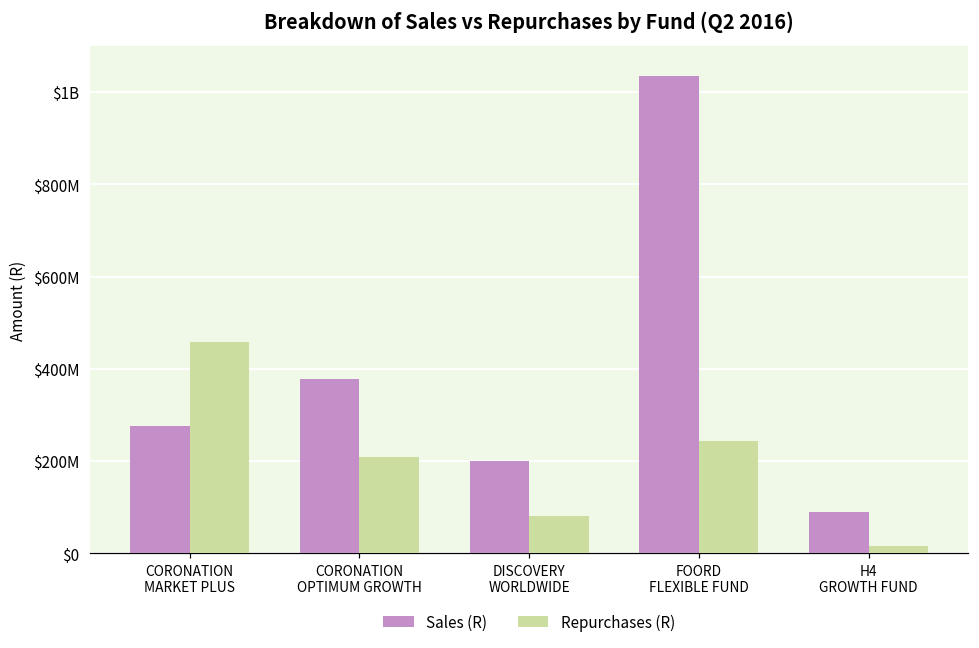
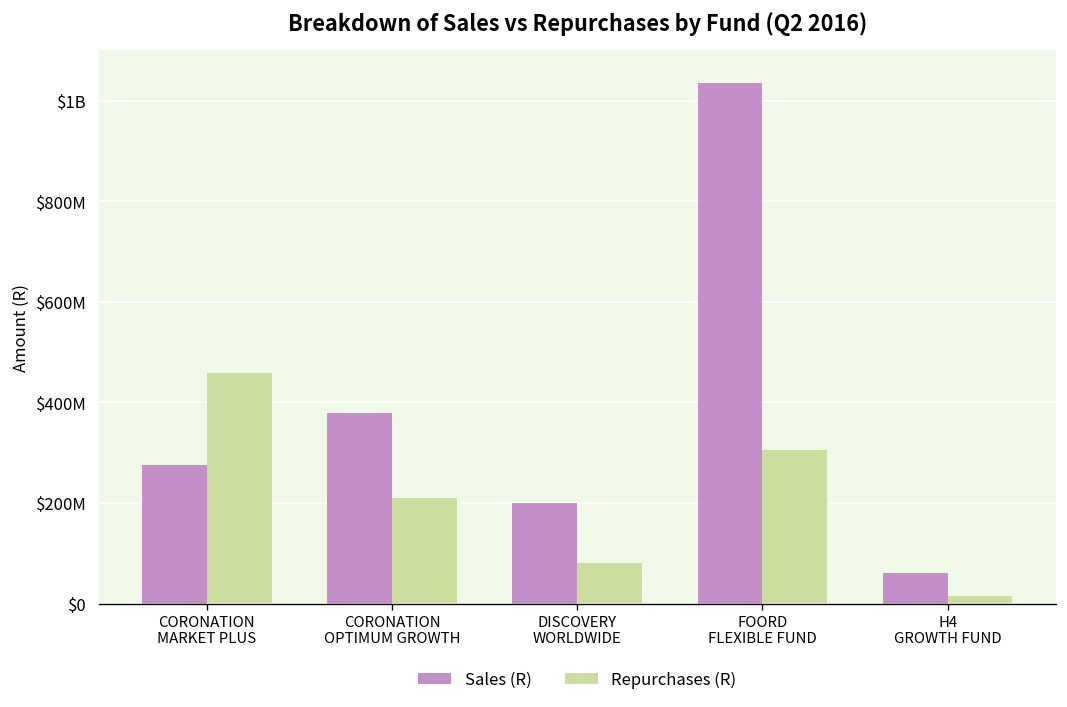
Repurchases (R), FOORD FLEXIBLE FUND: $240000000 -> $300000000
Sales (R), H4 GROWTH FUND: $90000000 -> $60000000
